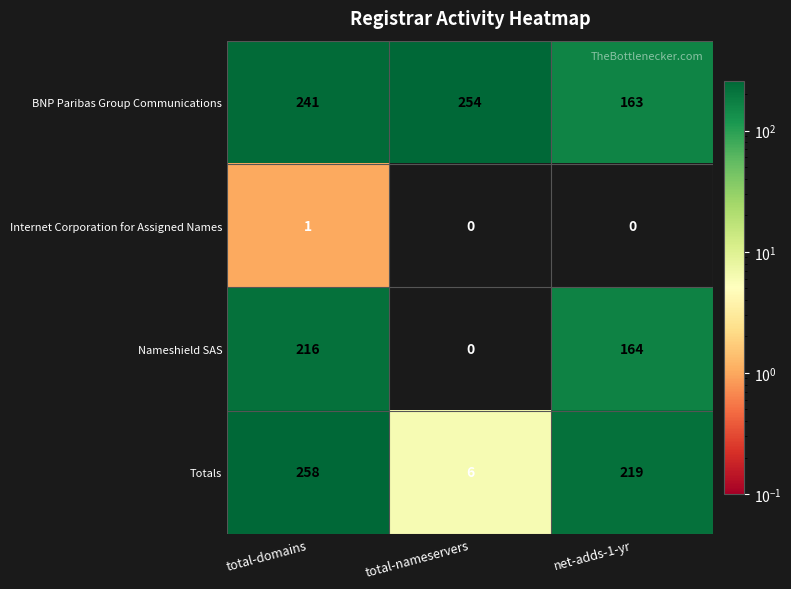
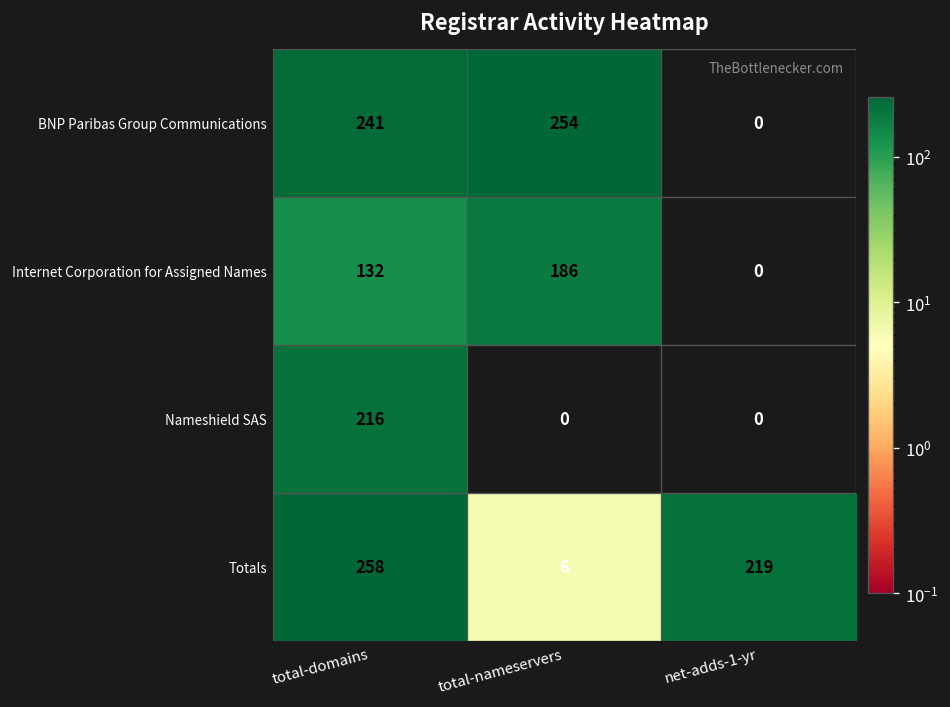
BNP Paribas Group Communications, net-adds-1-yr: 163 -> 0
Internet Corporation for Assigned Names, total-domains: 1 -> 132
Internet Corporation for Assigned Names, total-nameservers: 0 -> 186
Nameshield SAS, net-adds-1-yr: 164 -> 0
